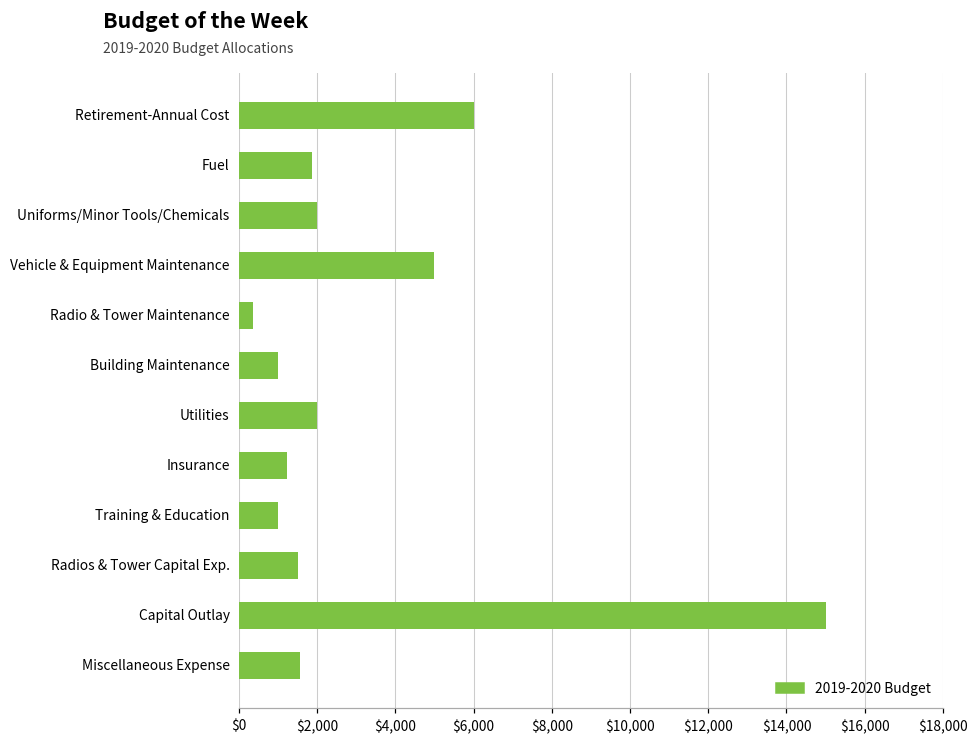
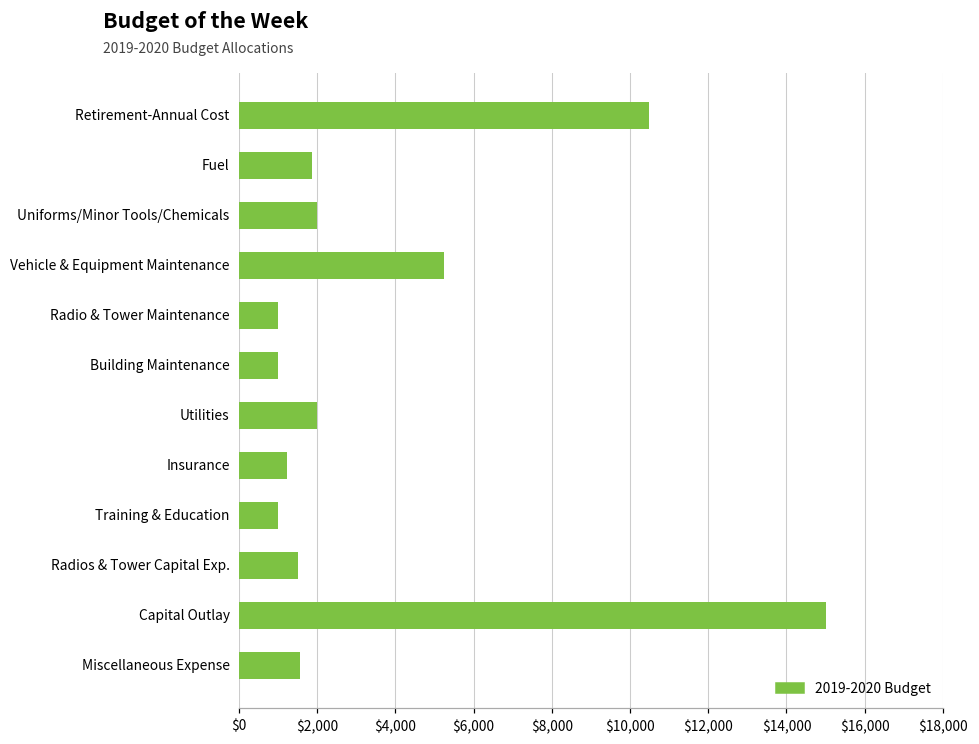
Retirement-Annual Cost: $6,000 -> $10,500
Vehicle & Equipment Maintenance: $5,000 -> $5,200
Radio & Tower Maintenance: $400 -> $1,000
